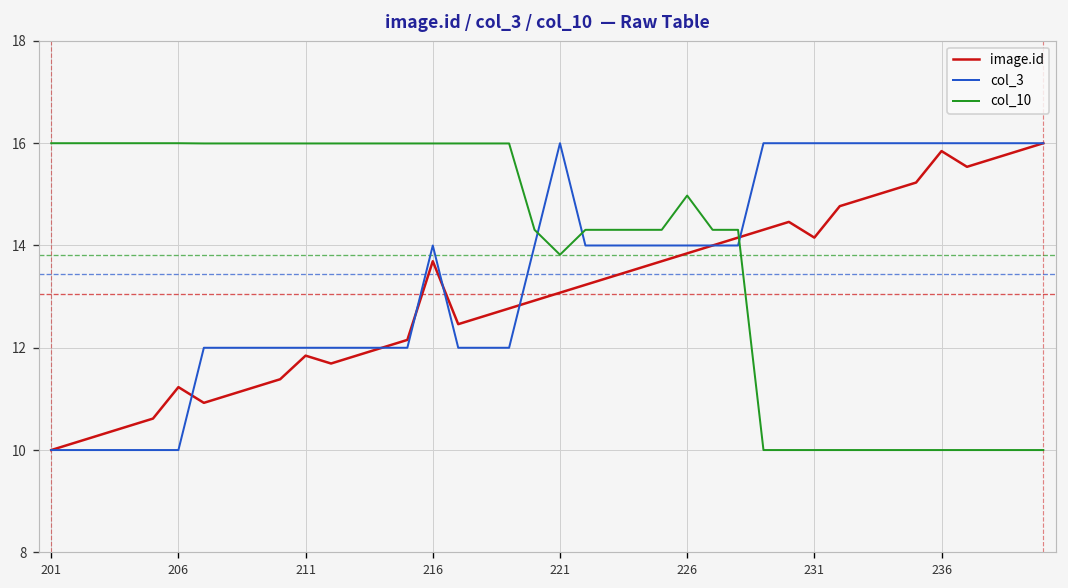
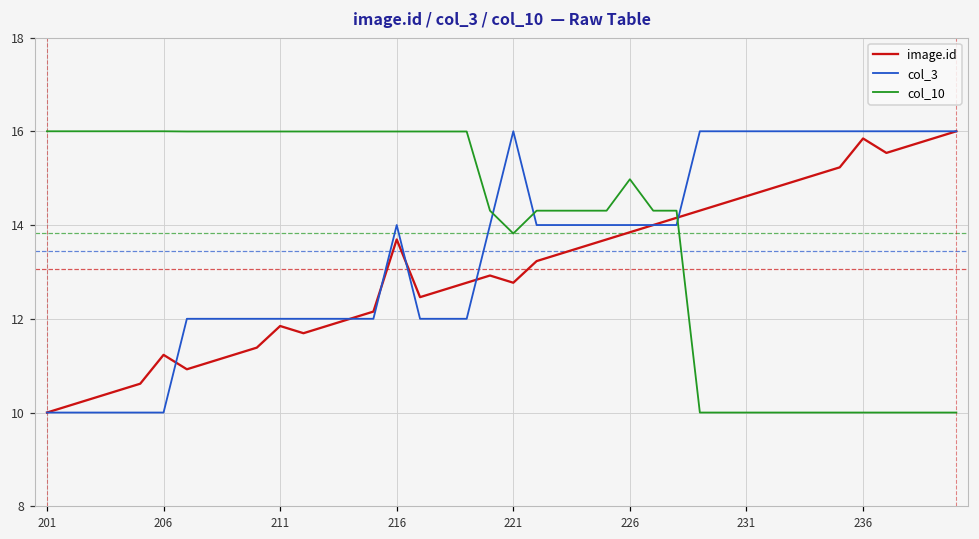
image.id, 221: 13.1 -> 12.8
image.id, 231: 14.2 -> 14.6
